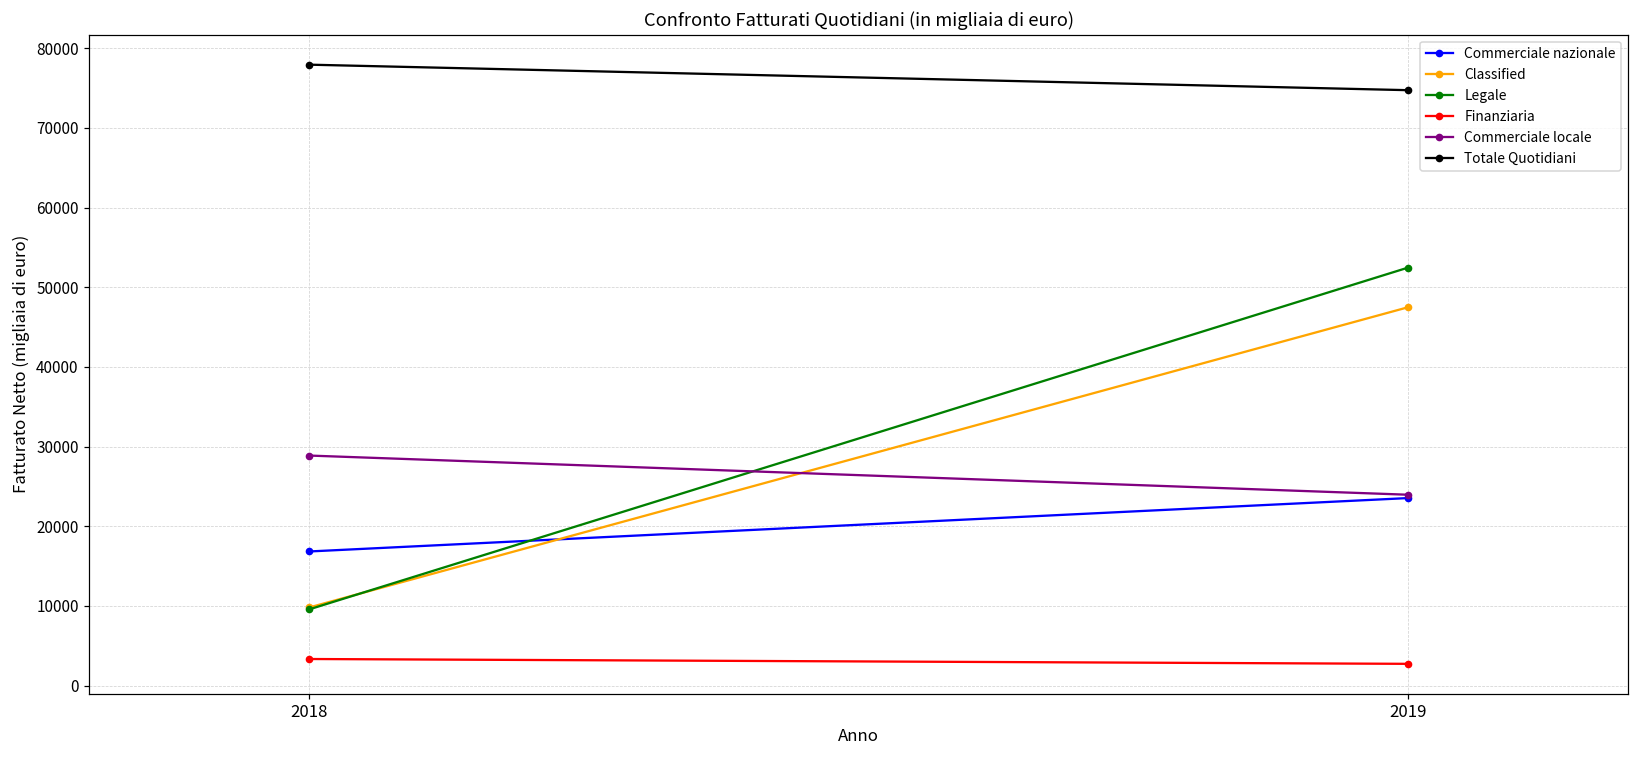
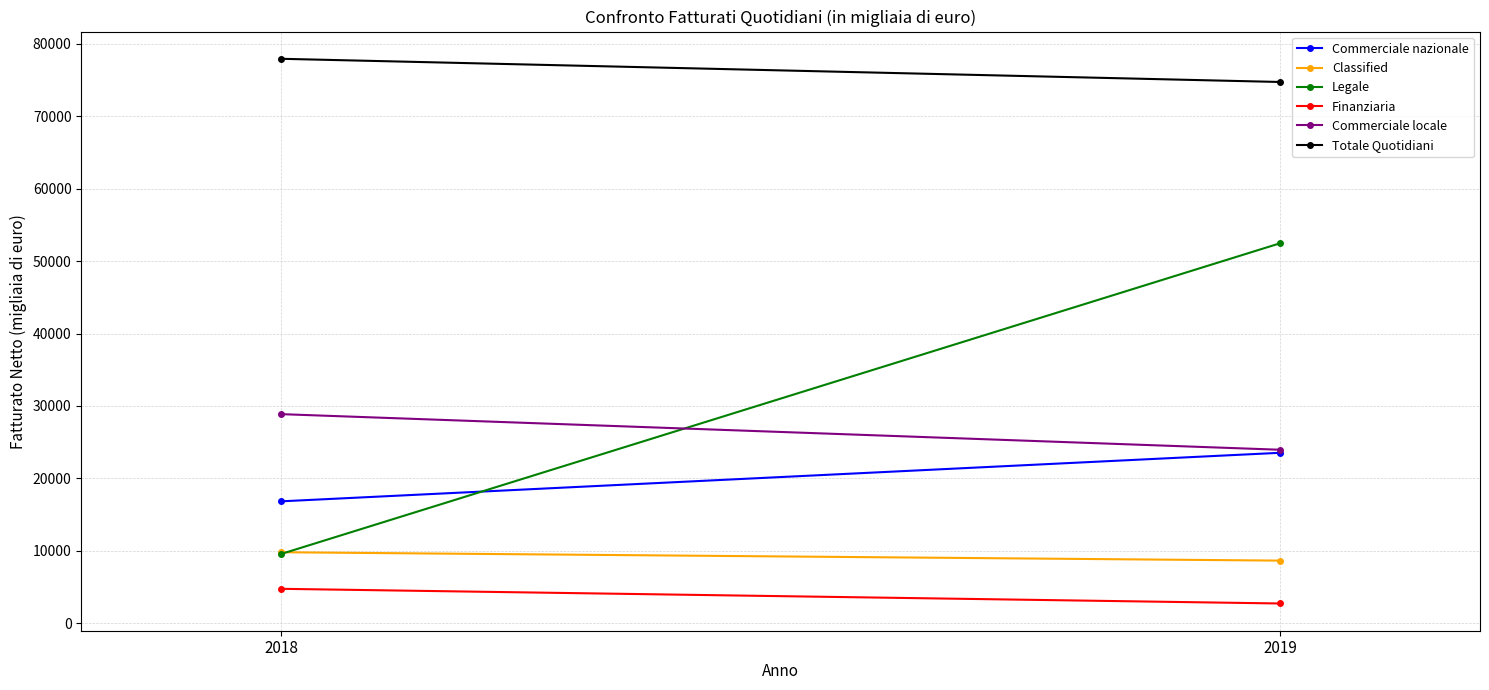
Finanziaria, 2018: 3000 -> 5000
Classified, 2019: 47000 -> 9000
